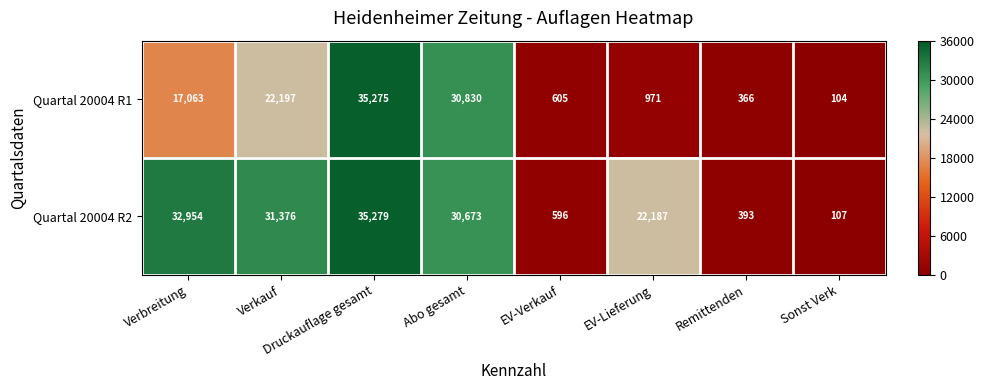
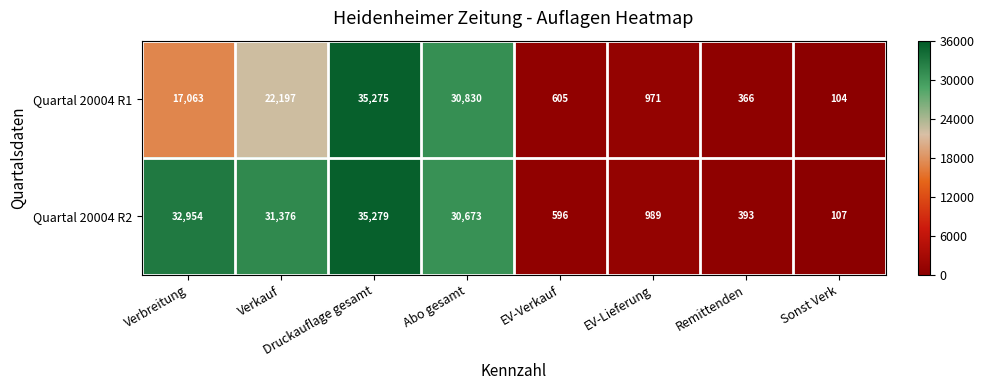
Quartal 20004 R2, EV-Lieferung: 22,187 -> 989
